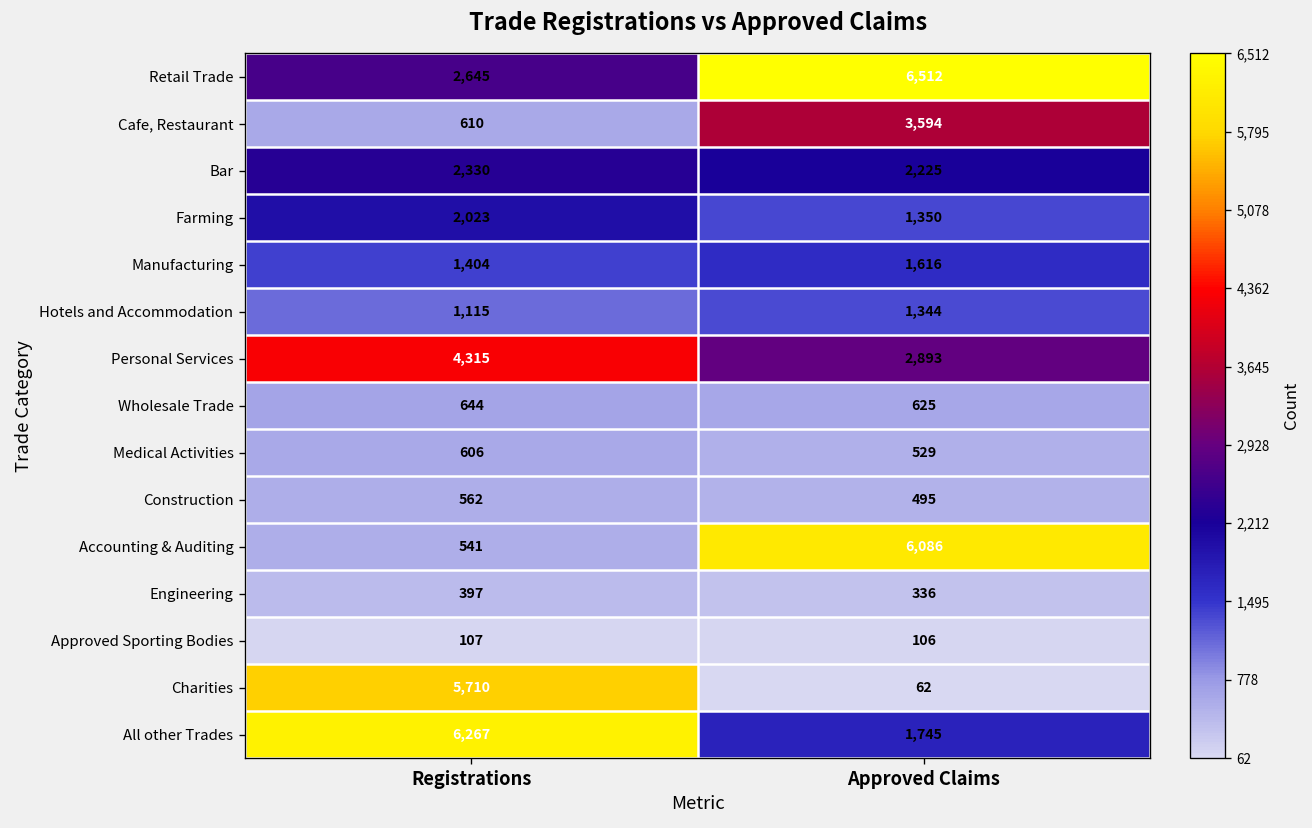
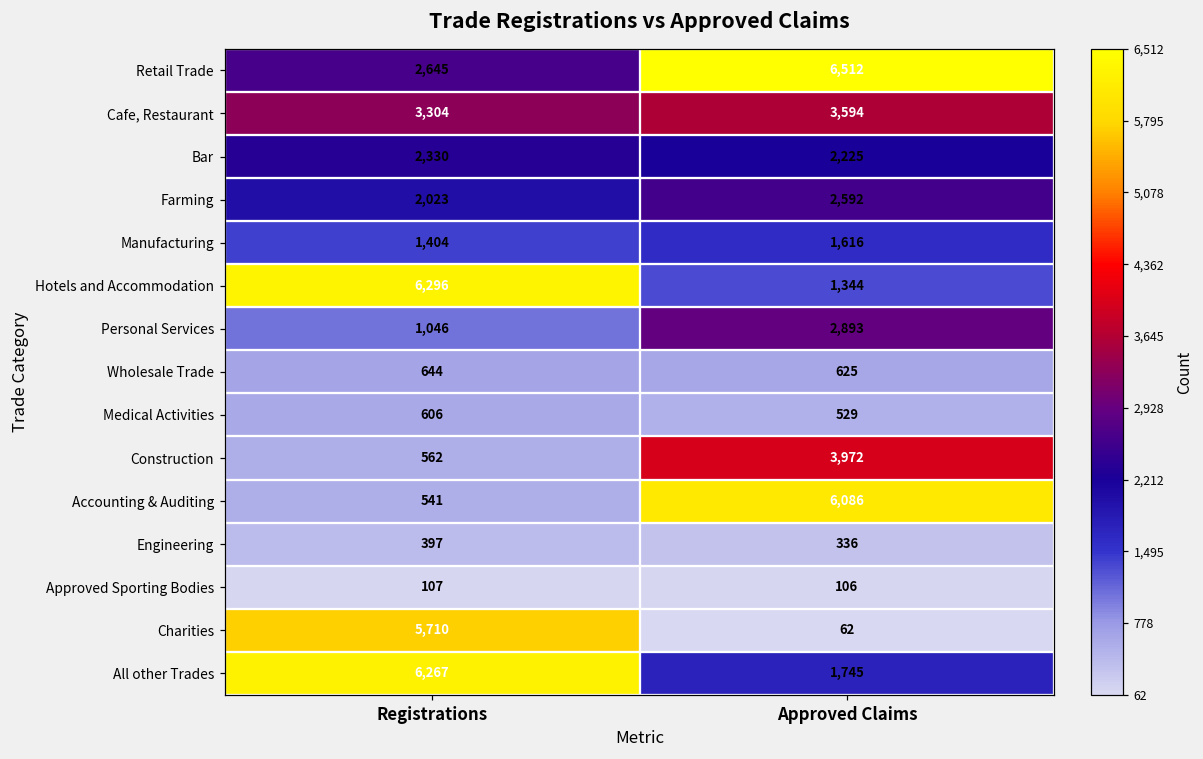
Cafe, Restaurant, Registrations: 610 -> 3,304
Farming, Approved Claims: 1,350 -> 2,592
Hotels and Accommodation, Registrations: 1,115 -> 6,296
Personal Services, Registrations: 4,315 -> 1,046
Construction, Approved Claims: 495 -> 3,972
